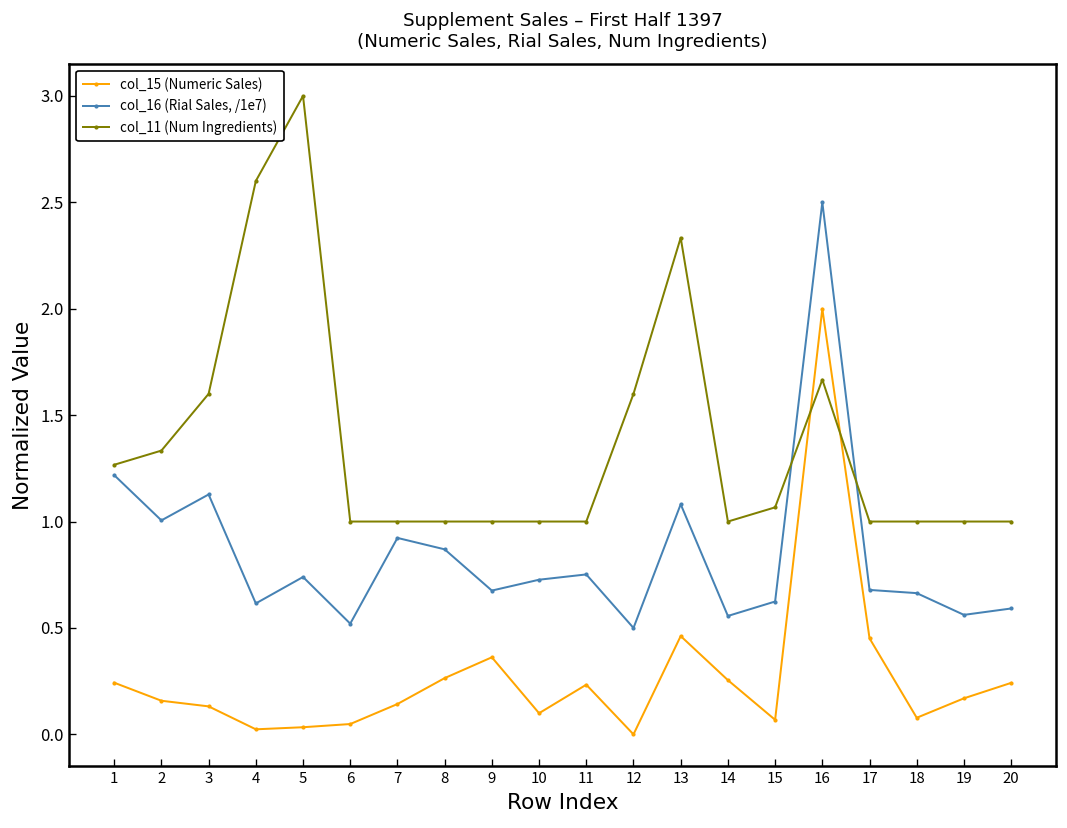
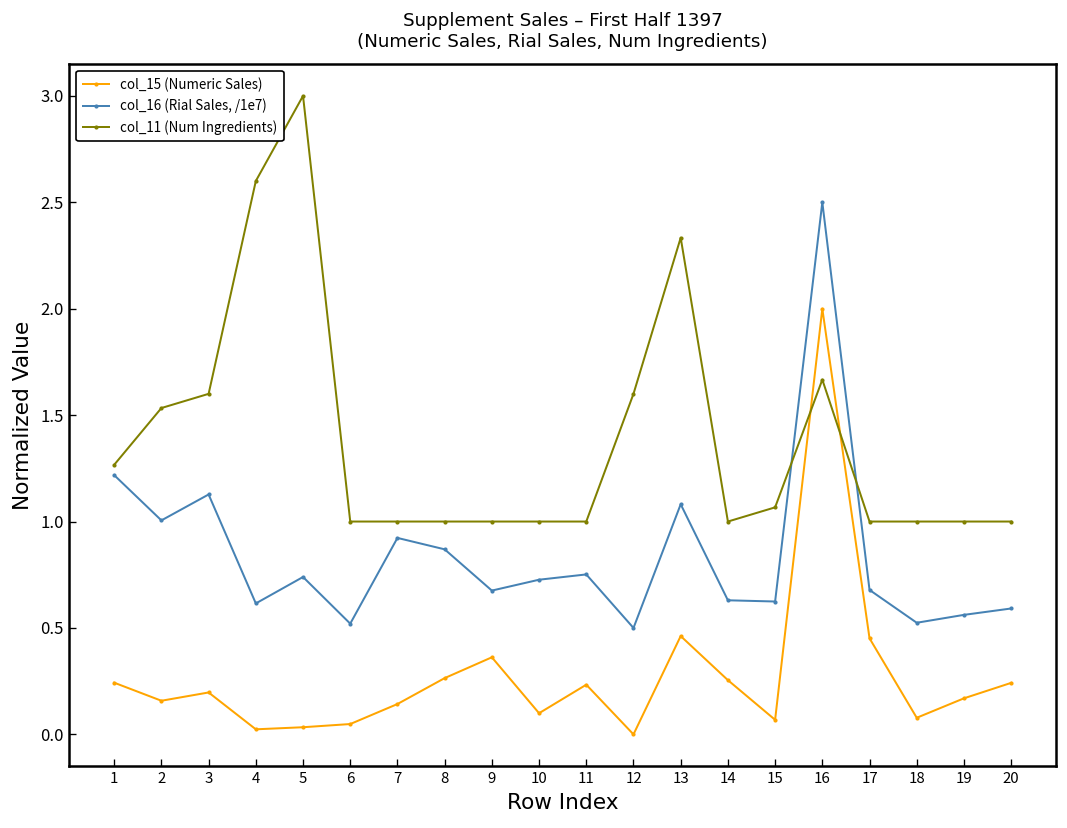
col_11 (Num Ingredients), 2: 1.33 -> 1.53
col_15 (Numeric Sales), 3: 0.13 -> 0.20
col_16 (Rial Sales, /1e7), 14: 0.56 -> 0.63
col_16 (Rial Sales, /1e7), 18: 0.66 -> 0.52
